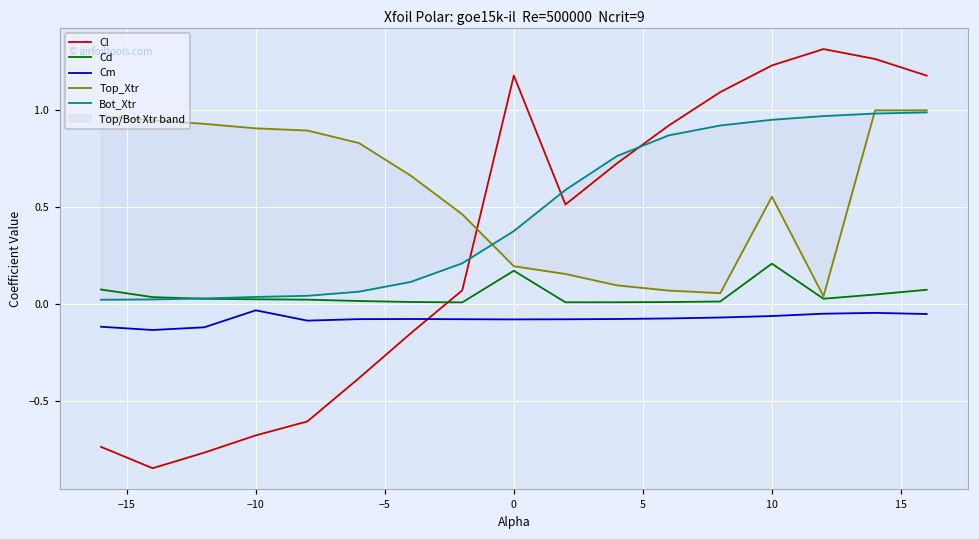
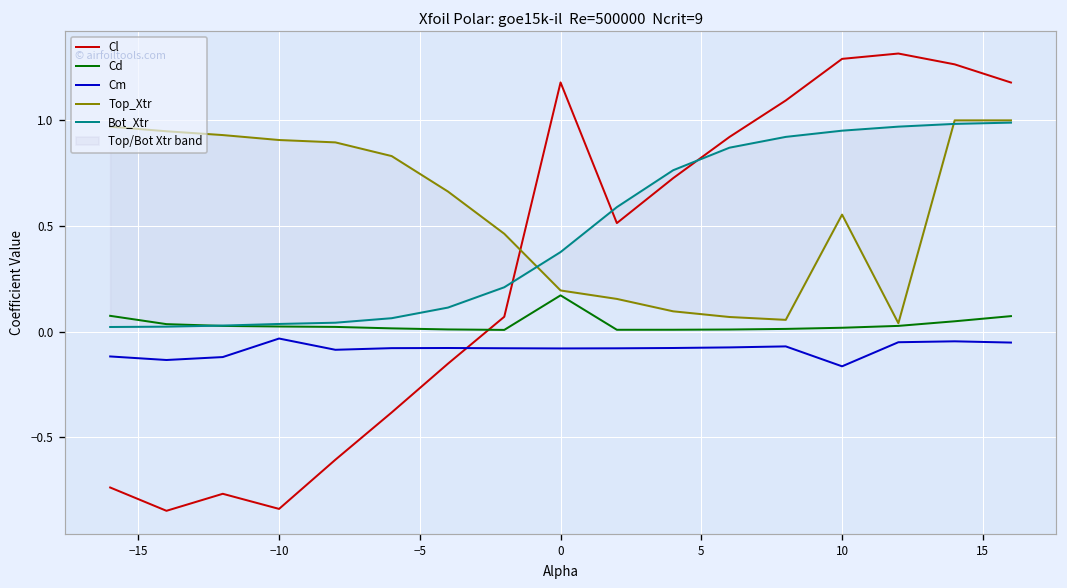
Cl, −10: -0.68 -> -0.84
Cl, 10: 1.23 -> 1.29
Cd, 10: 0.21 -> 0.02
Cm, 10: -0.06 -> -0.16
